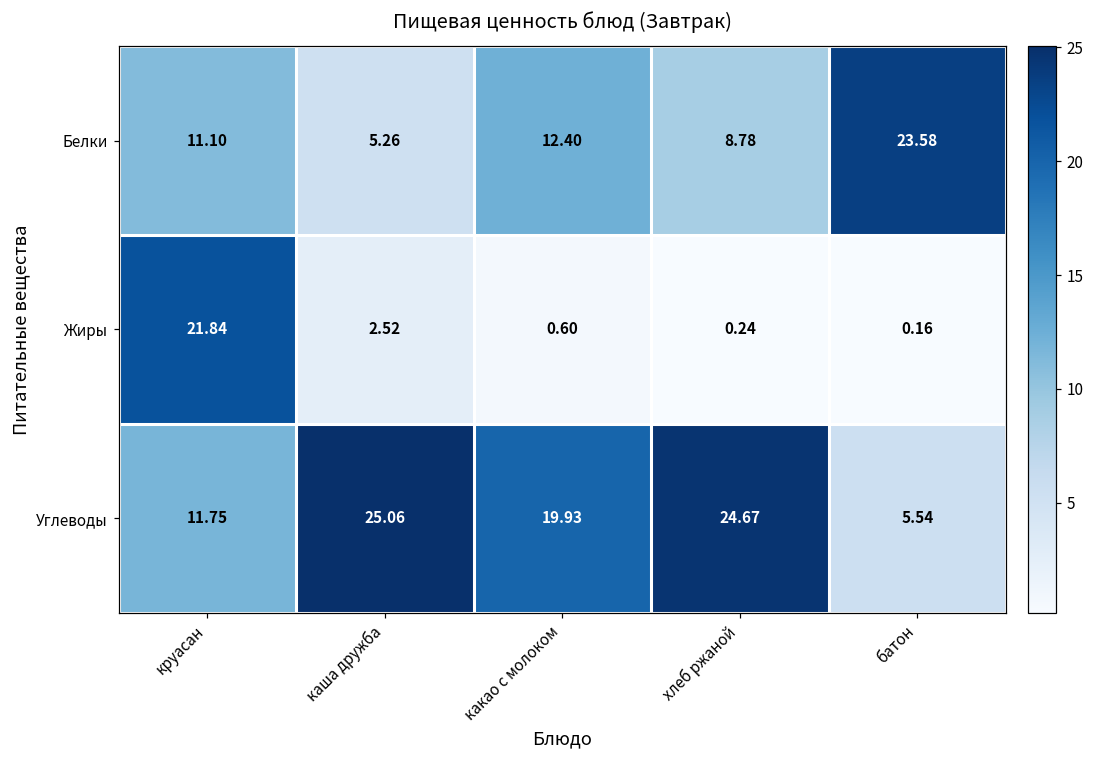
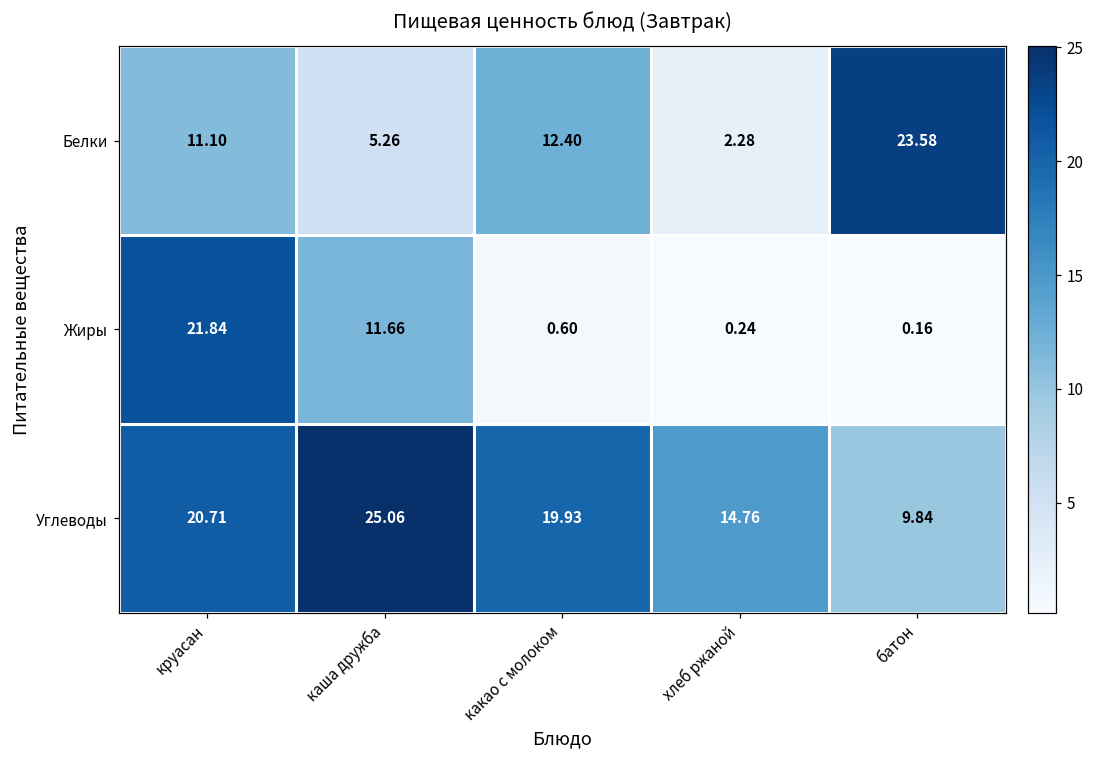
Белки, хлеб ржаной: 8.78 -> 2.28
Жиры, каша дружба: 2.52 -> 11.66
Углеводы, круасан: 11.75 -> 20.71
Углеводы, хлеб ржаной: 24.67 -> 14.76
Углеводы, батон: 5.54 -> 9.84
